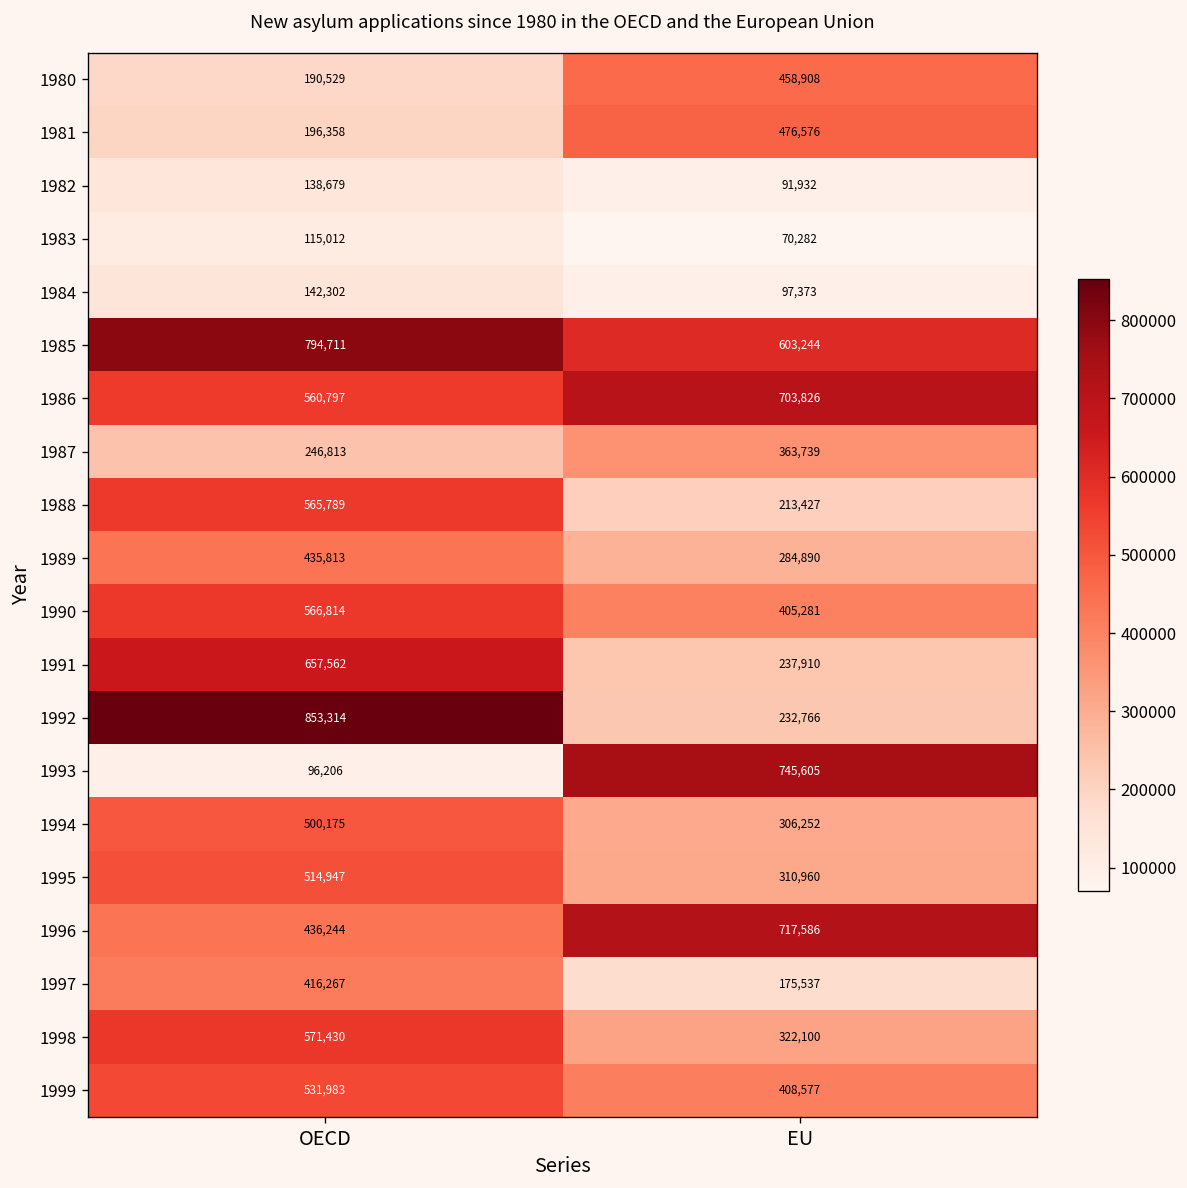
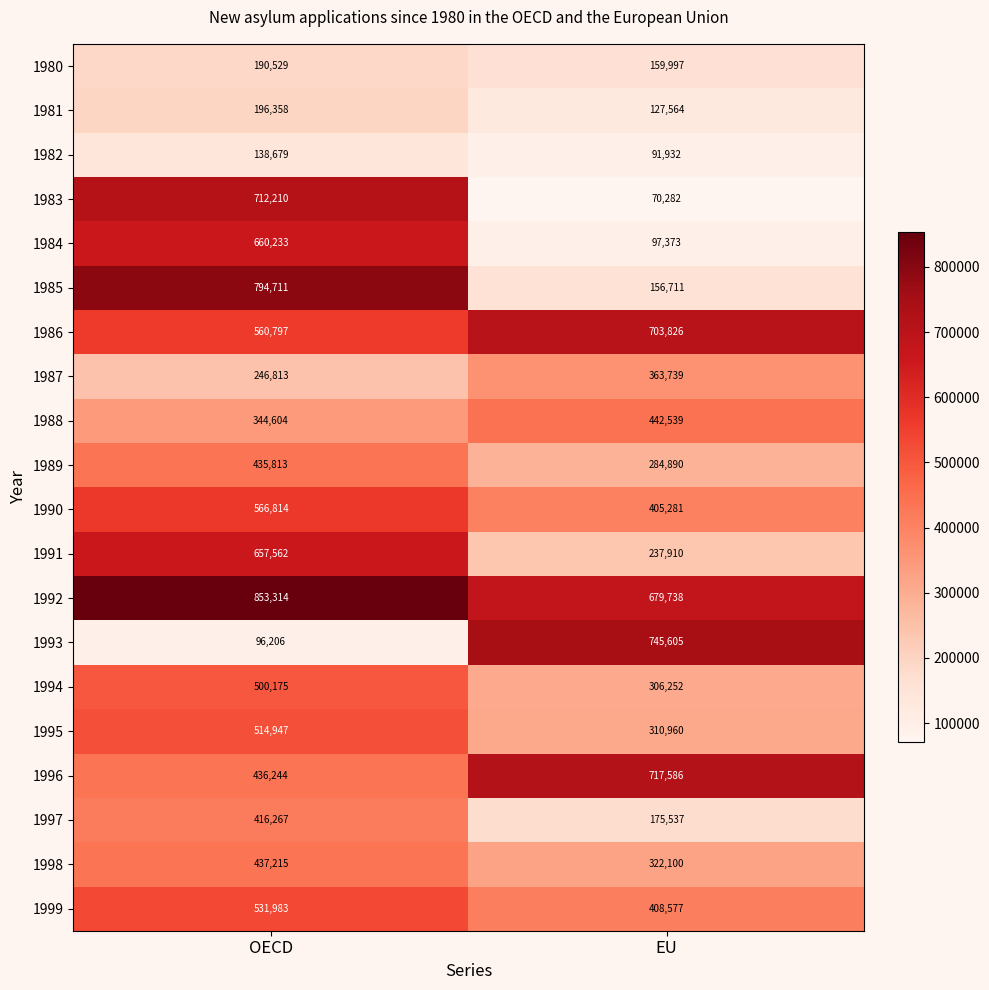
1980, EU: 458,908 -> 159,997
1981, EU: 476,576 -> 127,564
1983, OECD: 115,012 -> 712,210
1984, OECD: 142,302 -> 660,233
1985, EU: 603,244 -> 156,711
1988, OECD: 565,789 -> 344,604
1988, EU: 213,427 -> 442,539
1992, EU: 232,766 -> 679,738
1998, OECD: 571,430 -> 437,215
